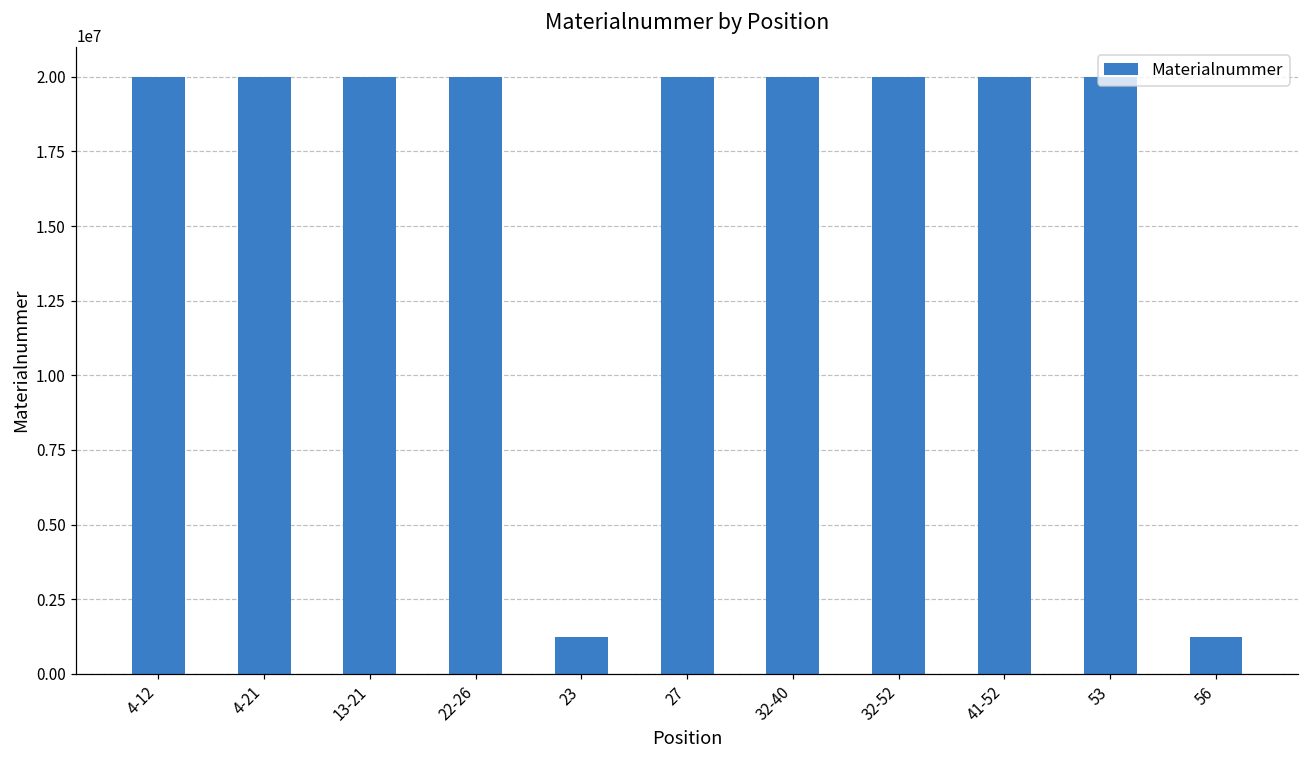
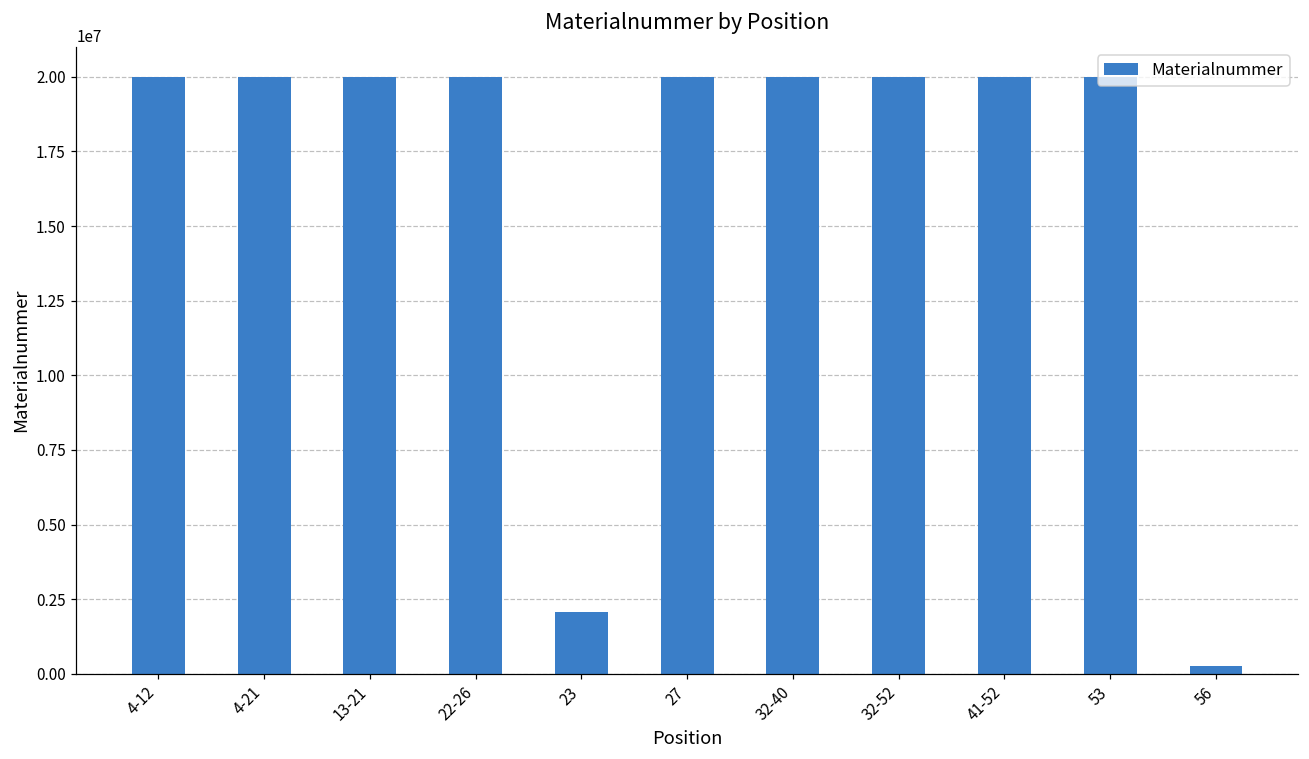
23: 1200000 -> 2100000
56: 1200000 -> 300000
